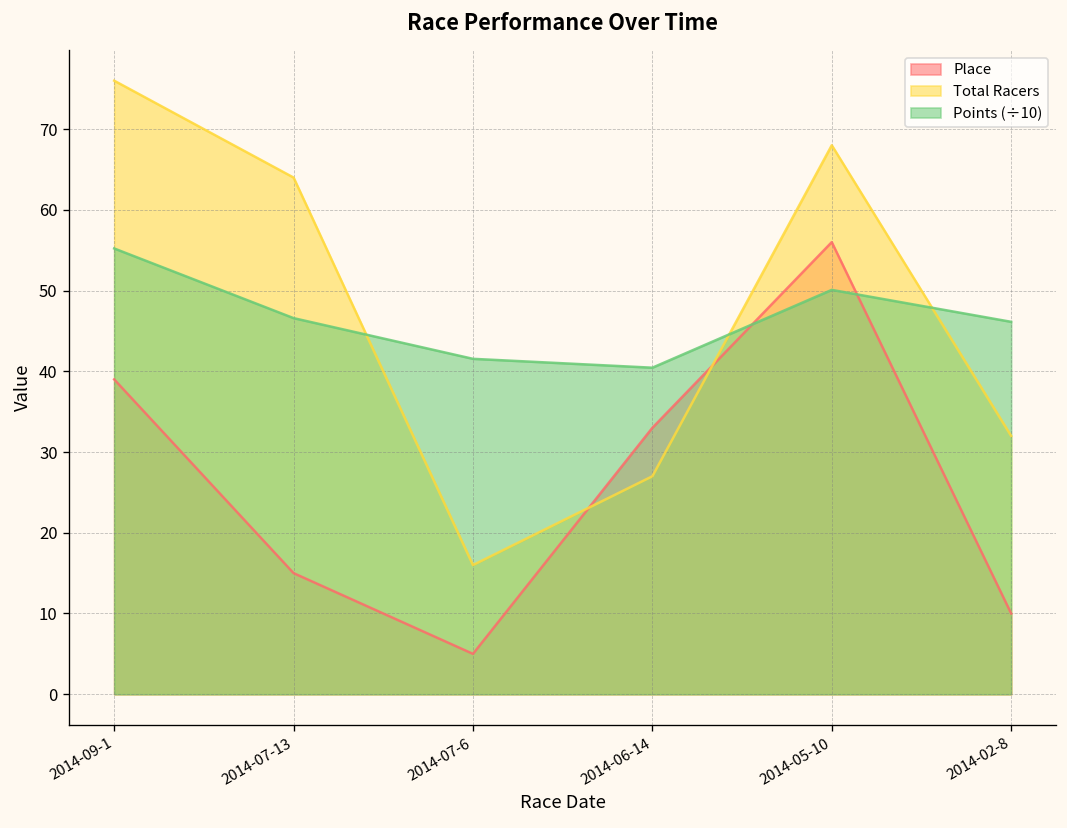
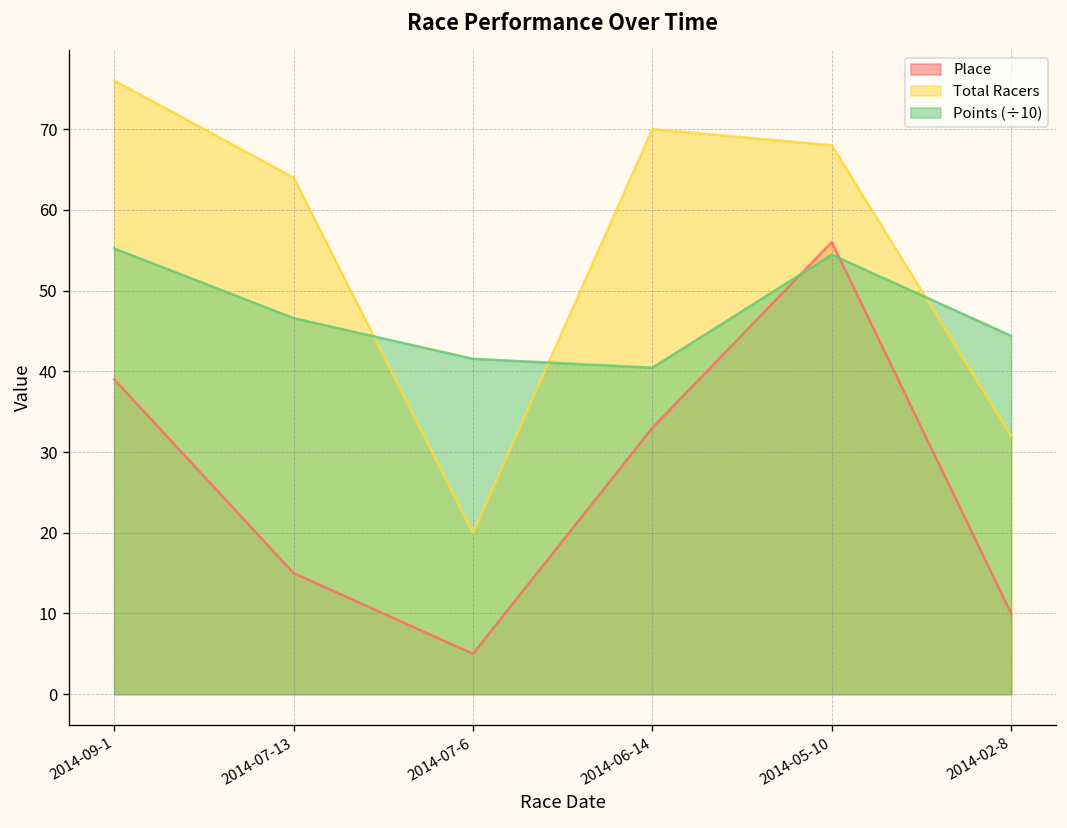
Total Racers, 2014-07-6: 16 -> 20
Total Racers, 2014-06-14: 27 -> 70
Points (÷10), 2014-05-10: 50 -> 54
Points (÷10), 2014-02-8: 46 -> 44
